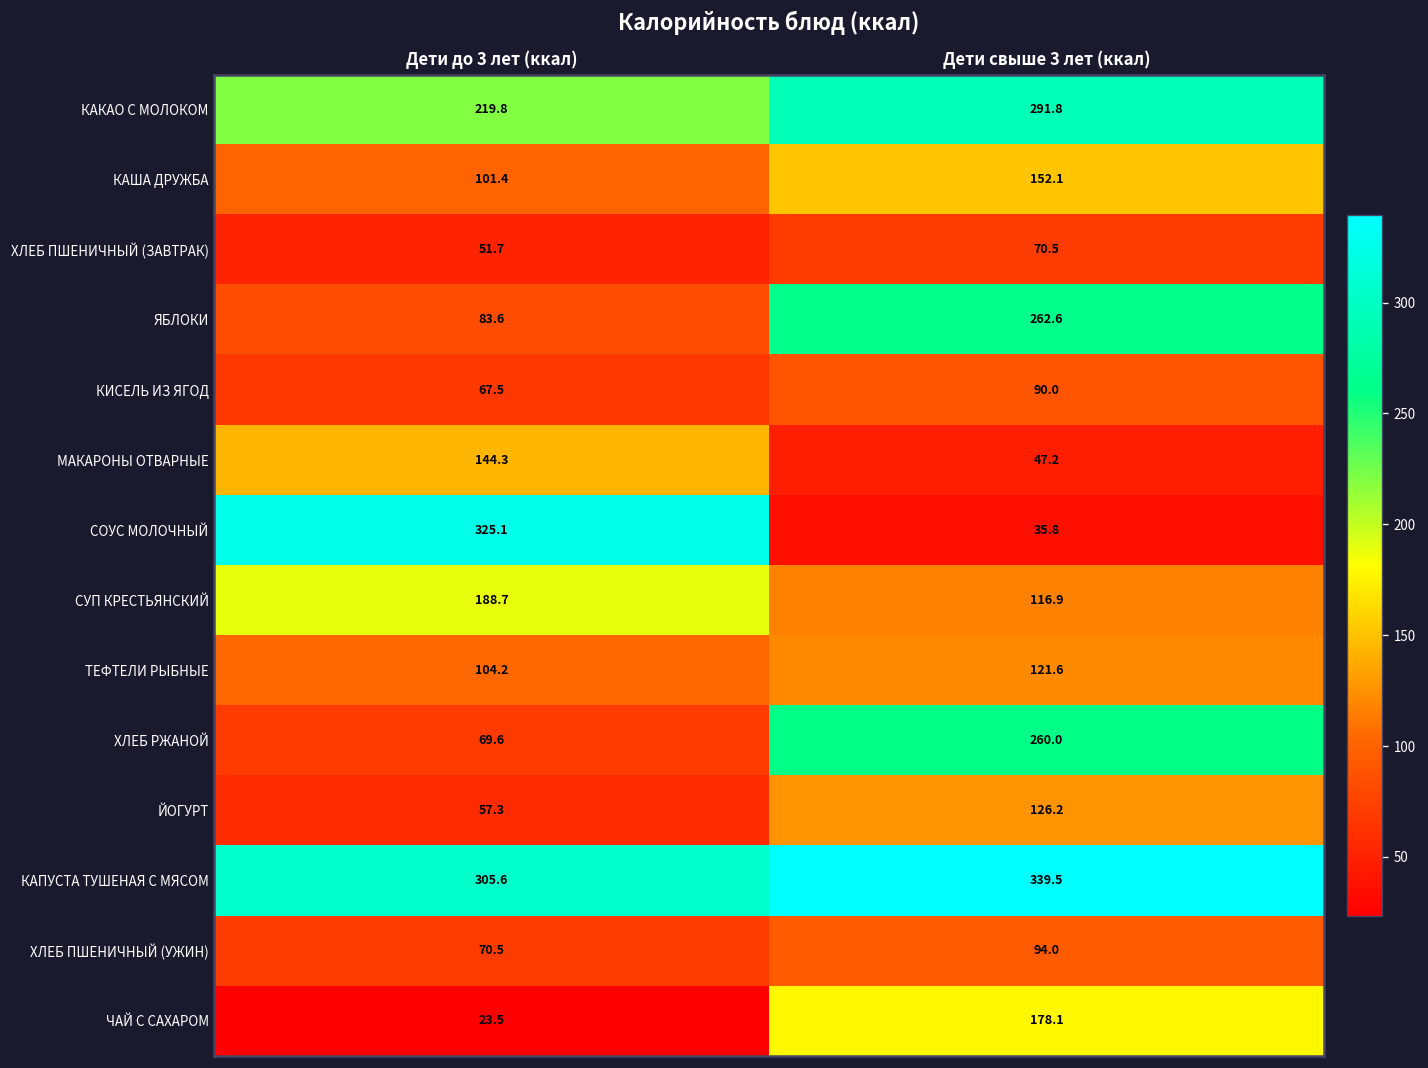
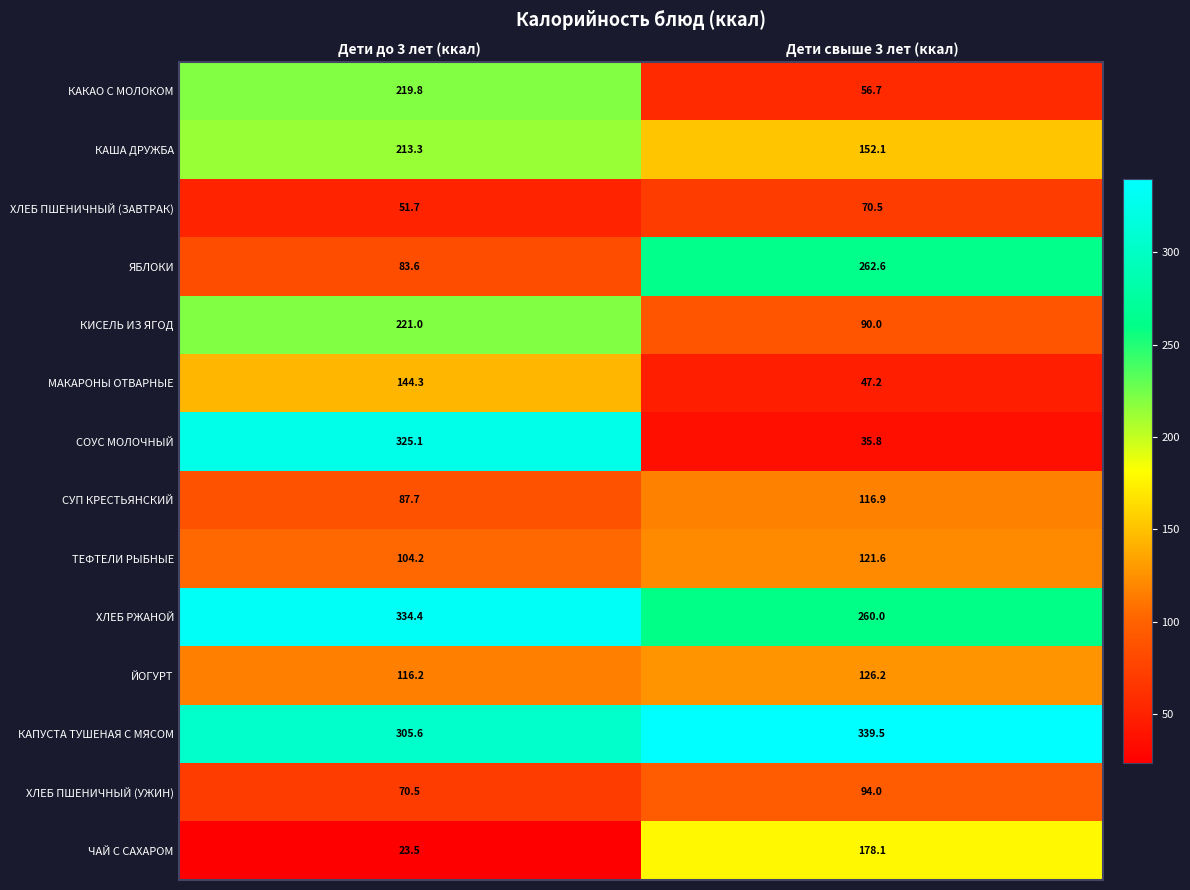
КАКАО С МОЛОКОМ, Дети свыше 3 лет (ккал): 291.8 -> 56.7
КАША ДРУЖБА, Дети до 3 лет (ккал): 101.4 -> 213.3
КИСЕЛЬ ИЗ ЯГОД, Дети до 3 лет (ккал): 67.5 -> 221.0
СУП КРЕСТЬЯНСКИЙ, Дети до 3 лет (ккал): 188.7 -> 87.7
ХЛЕБ РЖАНОЙ, Дети до 3 лет (ккал): 69.6 -> 334.4
ЙОГУРТ, Дети до 3 лет (ккал): 57.3 -> 116.2
